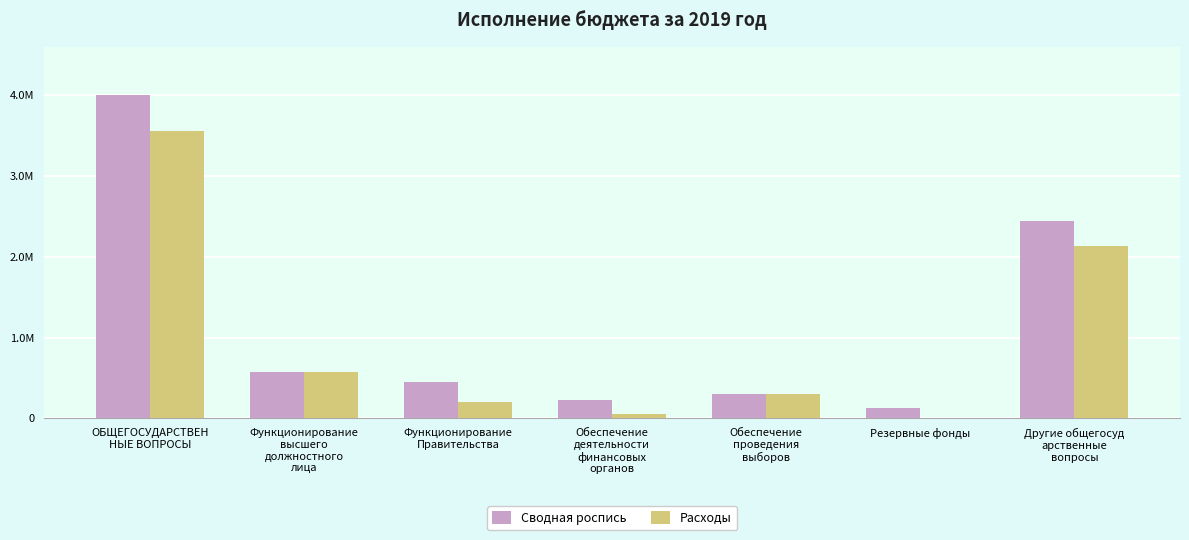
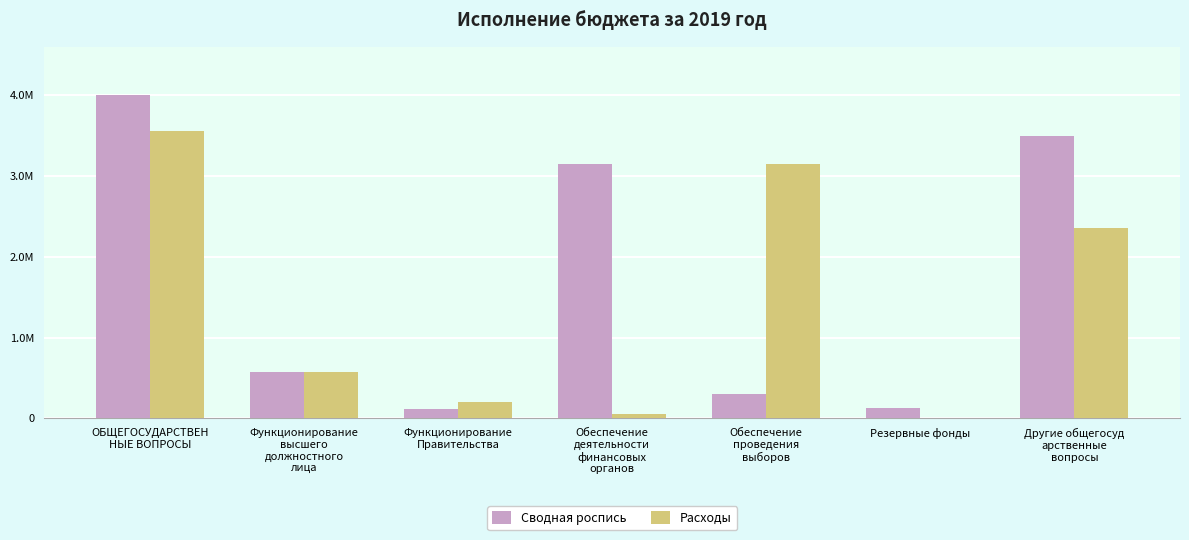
Сводная роспись, Функционирование Правительства: 400000 -> 100000
Сводная роспись, Обеспечение деятельности финансовых органов: 200000 -> 3200000
Расходы, Обеспечение проведения выборов: 300000 -> 3100000
Сводная роспись, Другие общегосуд арственные вопросы: 2400000 -> 3500000
Расходы, Другие общегосуд арственные вопросы: 2100000 -> 2400000
